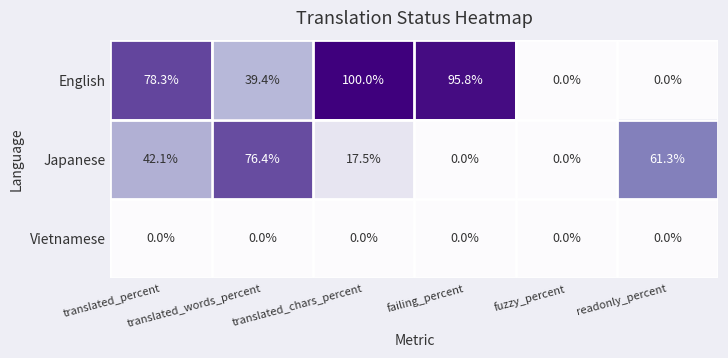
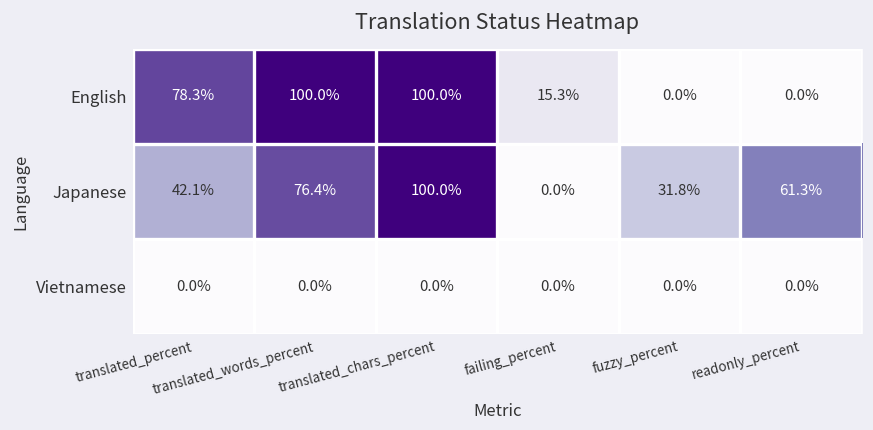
English, translated_words_percent: 39.4% -> 100.0%
English, failing_percent: 95.8% -> 15.3%
Japanese, translated_chars_percent: 17.5% -> 100.0%
Japanese, fuzzy_percent: 0.0% -> 31.8%
